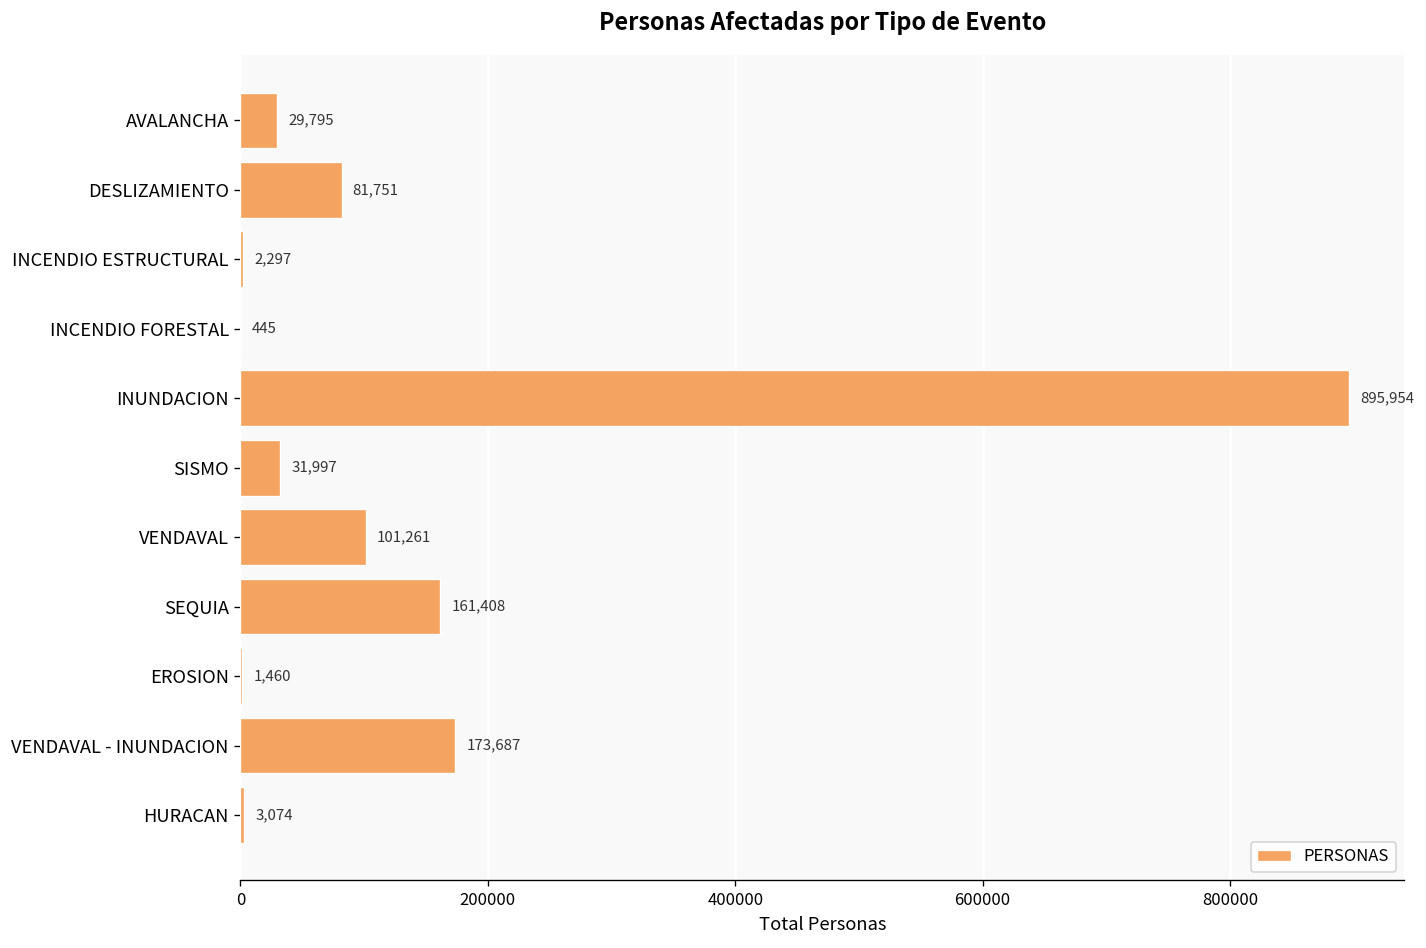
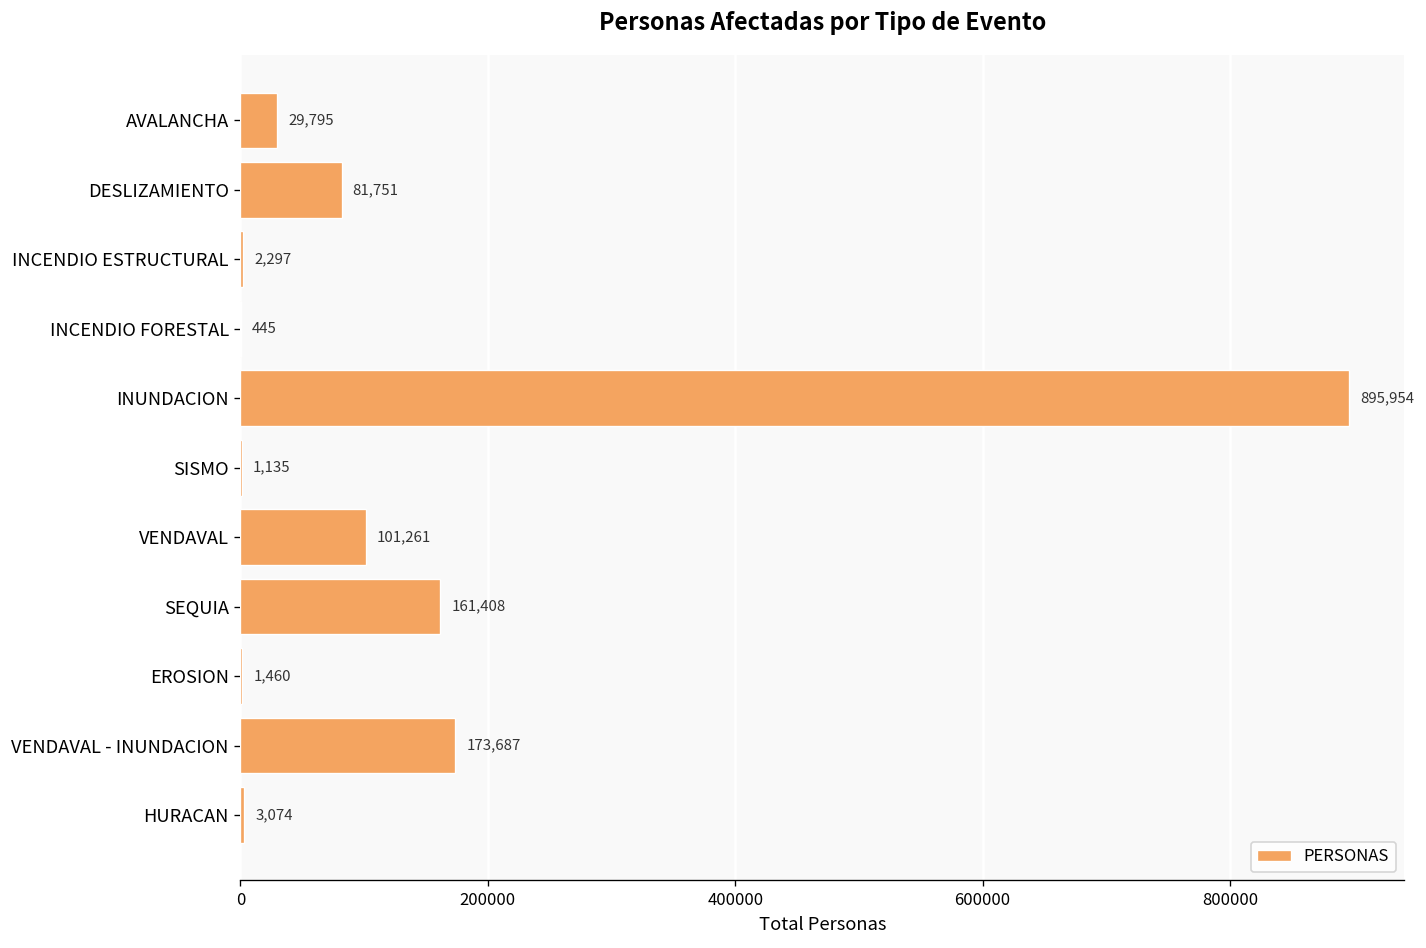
SISMO: 31,997 -> 1,135
